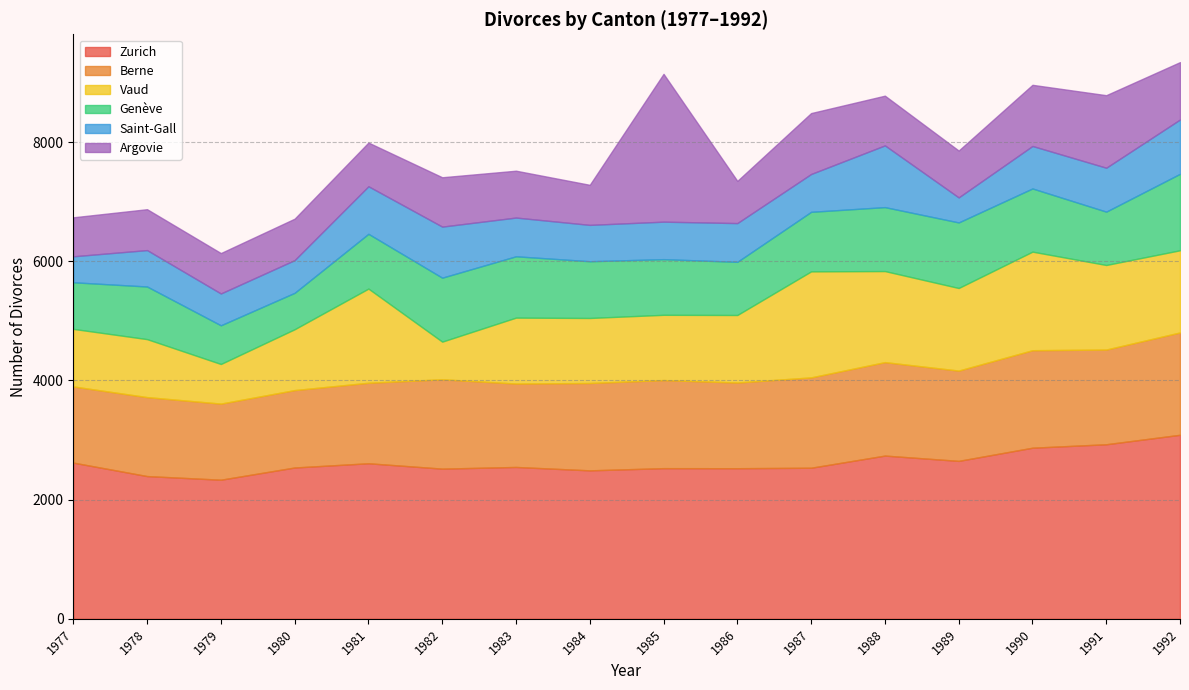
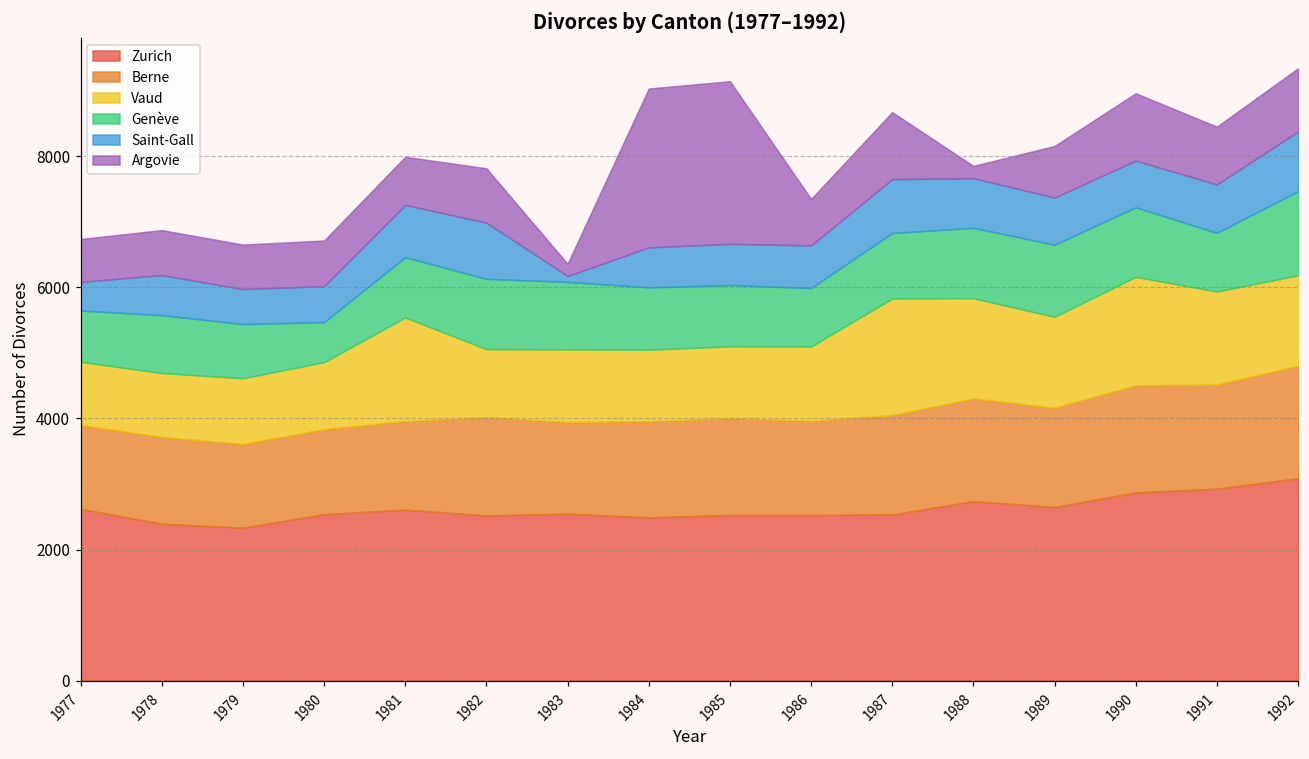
Vaud, 1979: 700 -> 1000
Genève, 1979: 600 -> 800
Vaud, 1982: 600 -> 1000
Saint-Gall, 1983: 700 -> 100
Argovie, 1983: 800 -> 200
Argovie, 1984: 700 -> 2400
Saint-Gall, 1987: 600 -> 800
Saint-Gall, 1988: 1000 -> 800
Argovie, 1988: 800 -> 200
Saint-Gall, 1989: 400 -> 700
Argovie, 1991: 1200 -> 900
